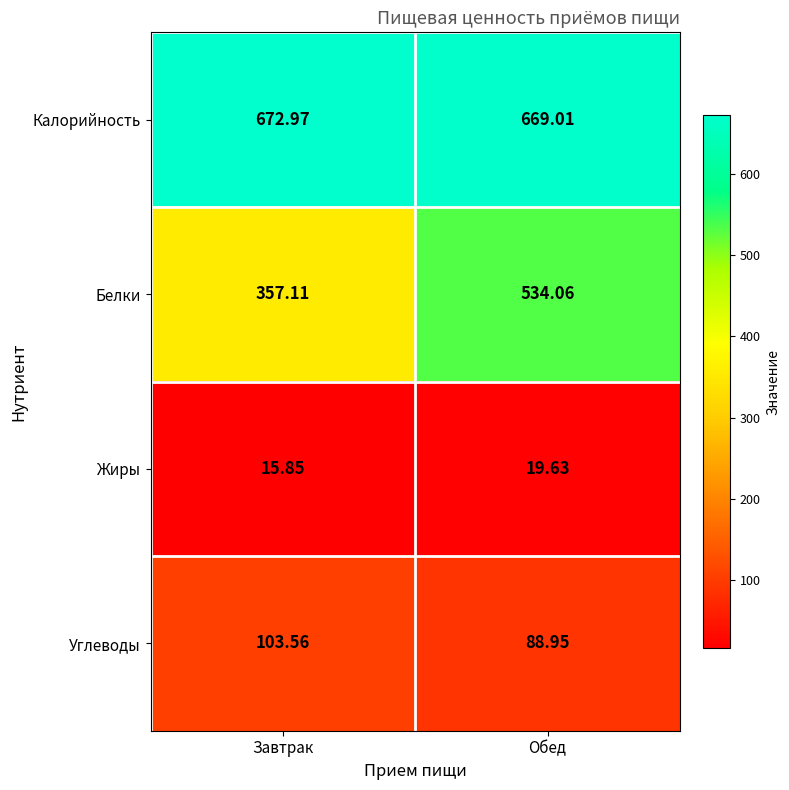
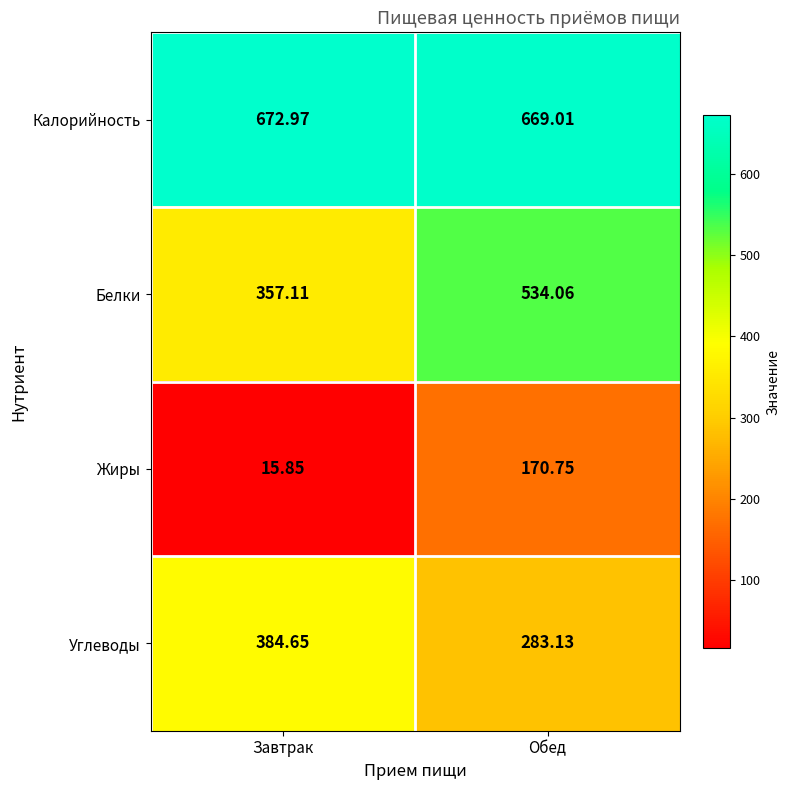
Жиры, Обед: 19.63 -> 170.75
Углеводы, Завтрак: 103.56 -> 384.65
Углеводы, Обед: 88.95 -> 283.13
